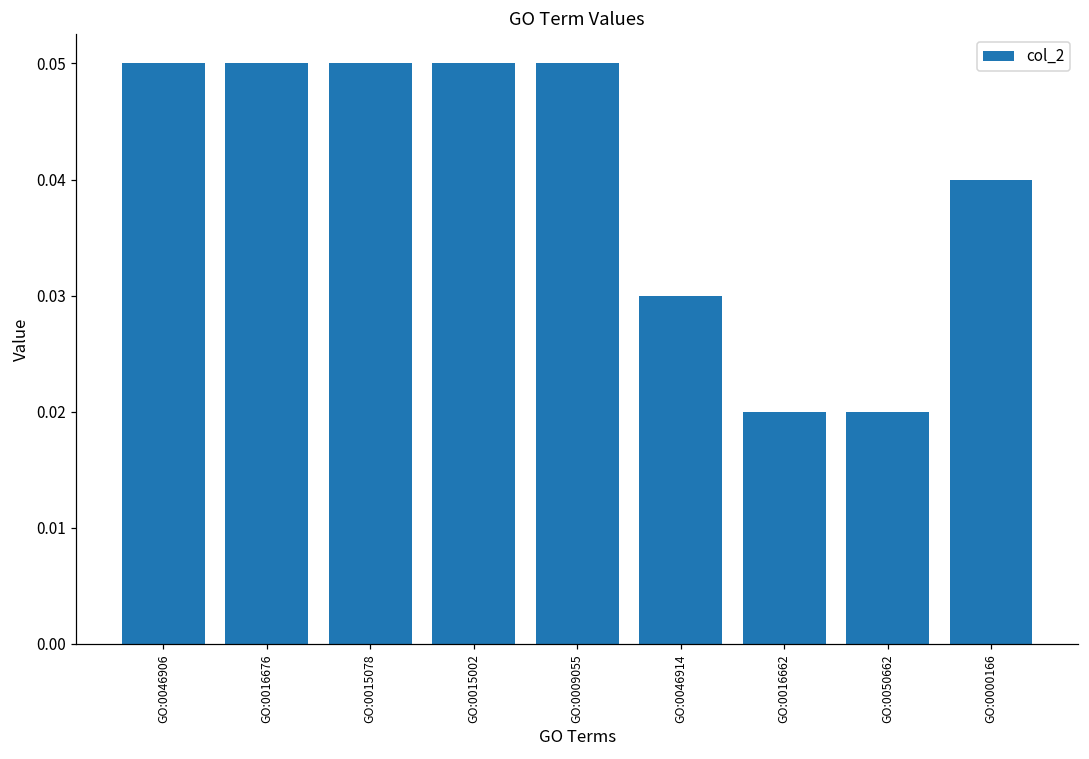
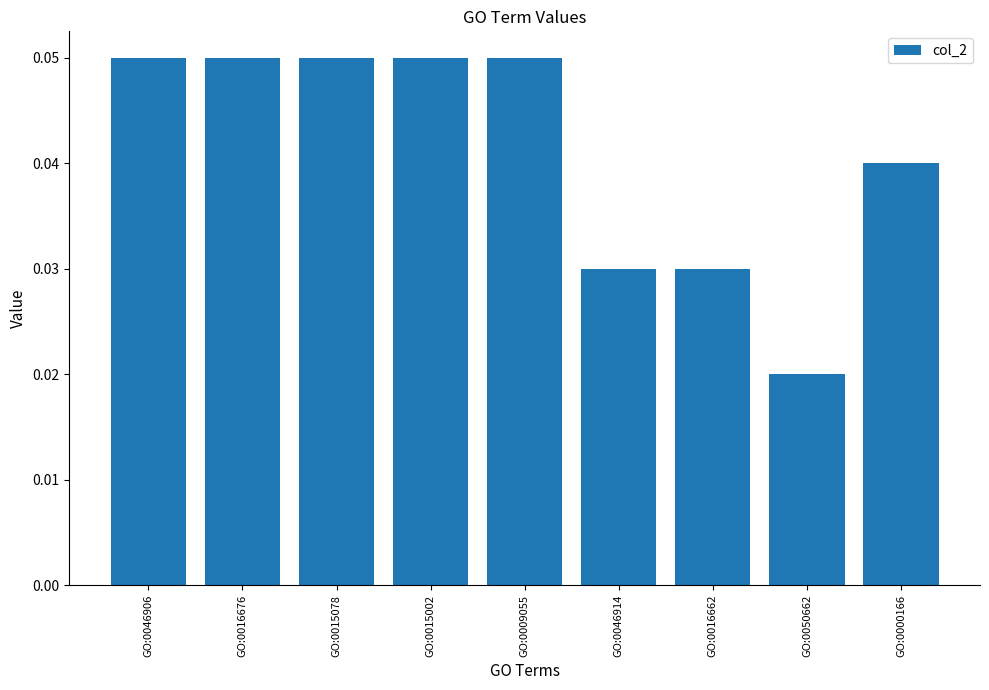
GO:0016662: 0.02 -> 0.03
